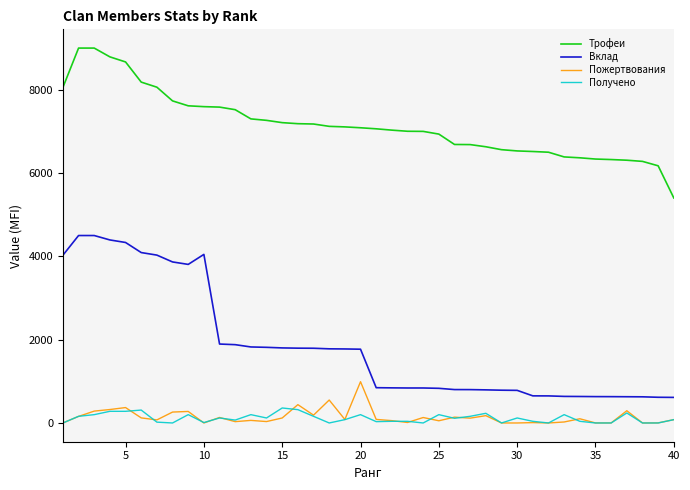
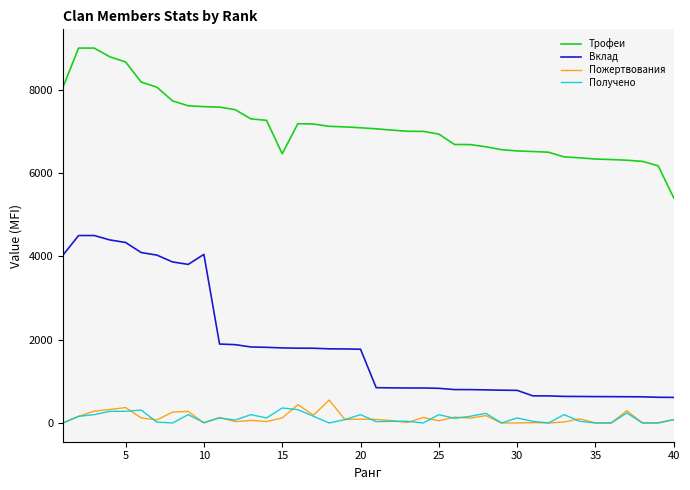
Трофеи, 15: 7200 -> 6500
Пожертвования, 20: 1000 -> 100
